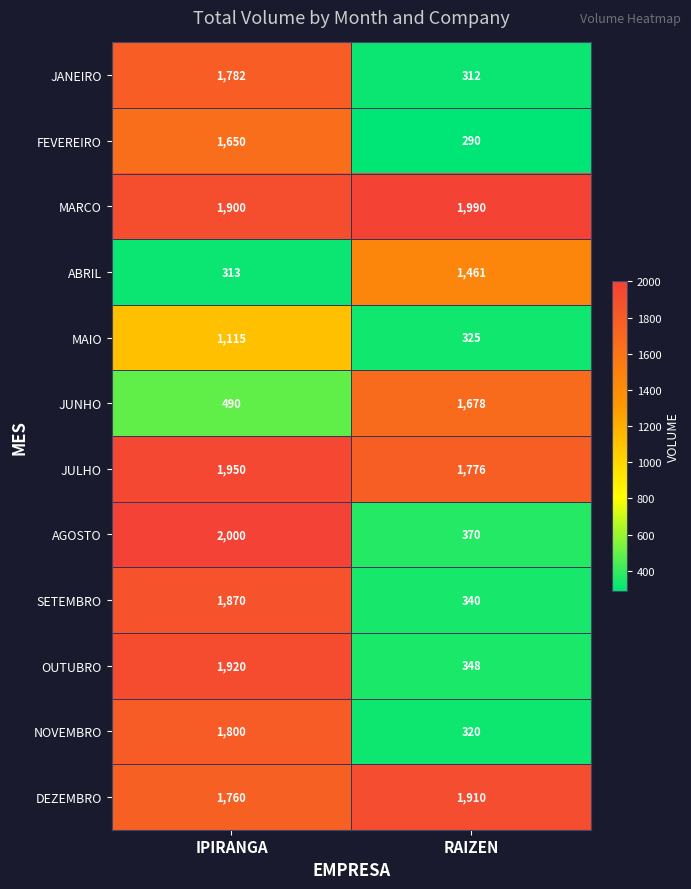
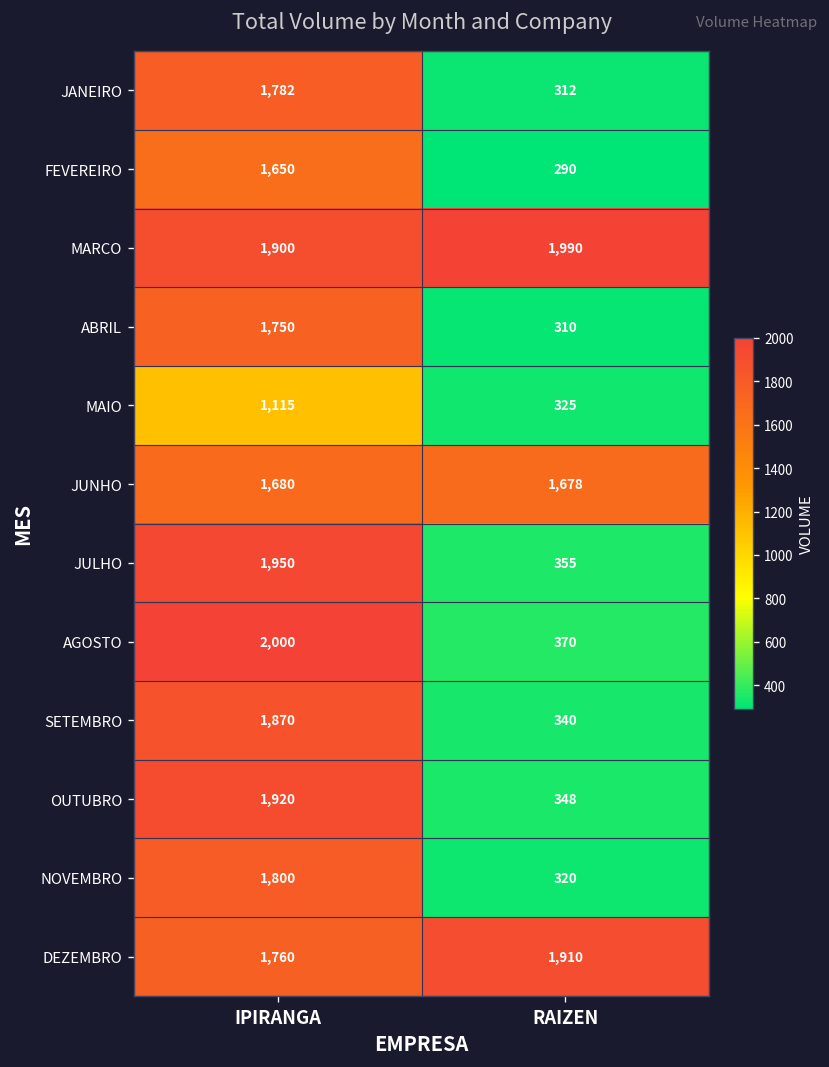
ABRIL, IPIRANGA: 313 -> 1,750
ABRIL, RAIZEN: 1,461 -> 310
JUNHO, IPIRANGA: 490 -> 1,680
JULHO, RAIZEN: 1,776 -> 355
